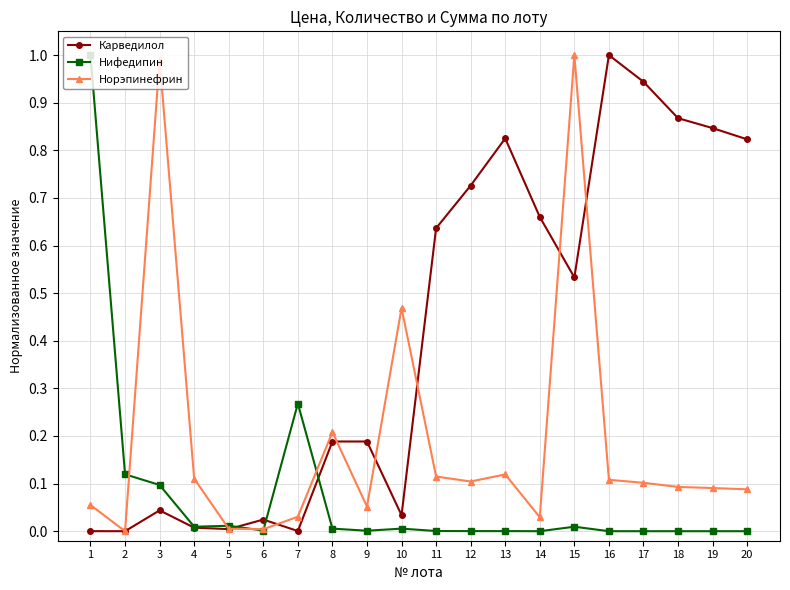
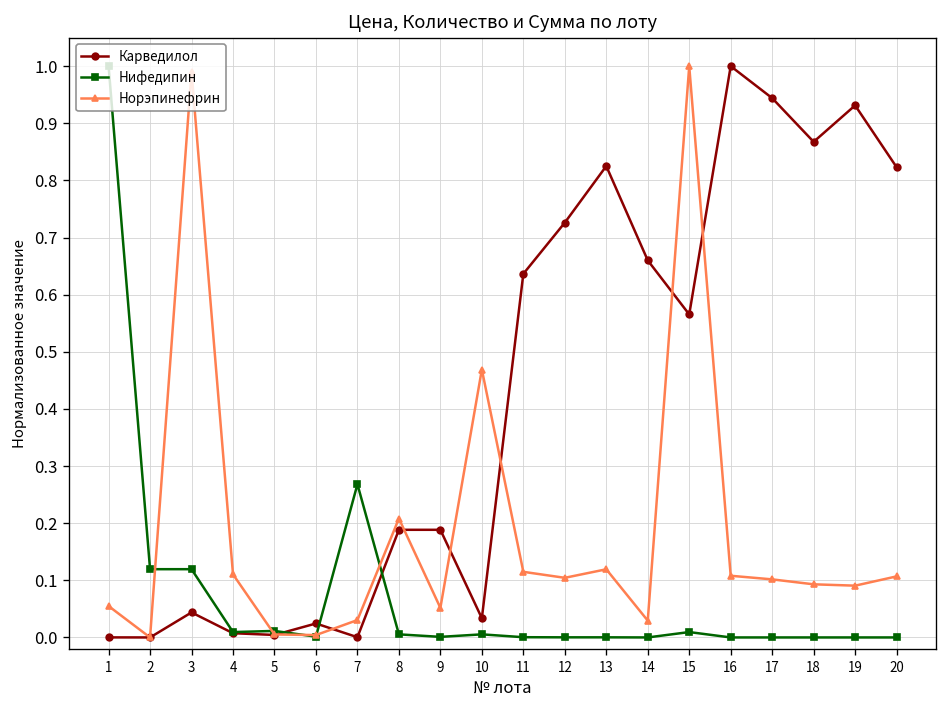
Нифедипин, 3: 0.10 -> 0.12
Карведилол, 15: 0.53 -> 0.57
Карведилол, 19: 0.85 -> 0.93
Норэпинефрин, 20: 0.09 -> 0.11
